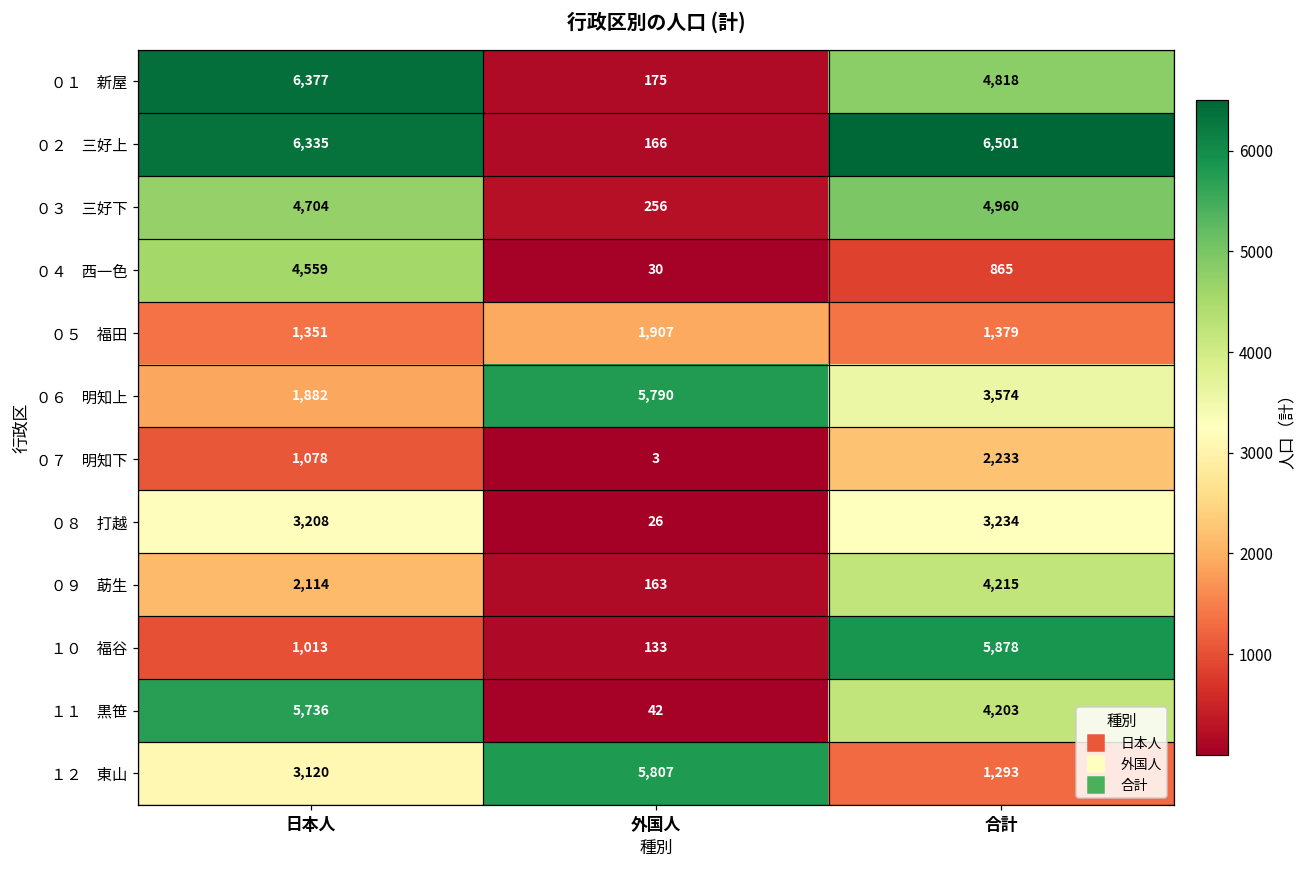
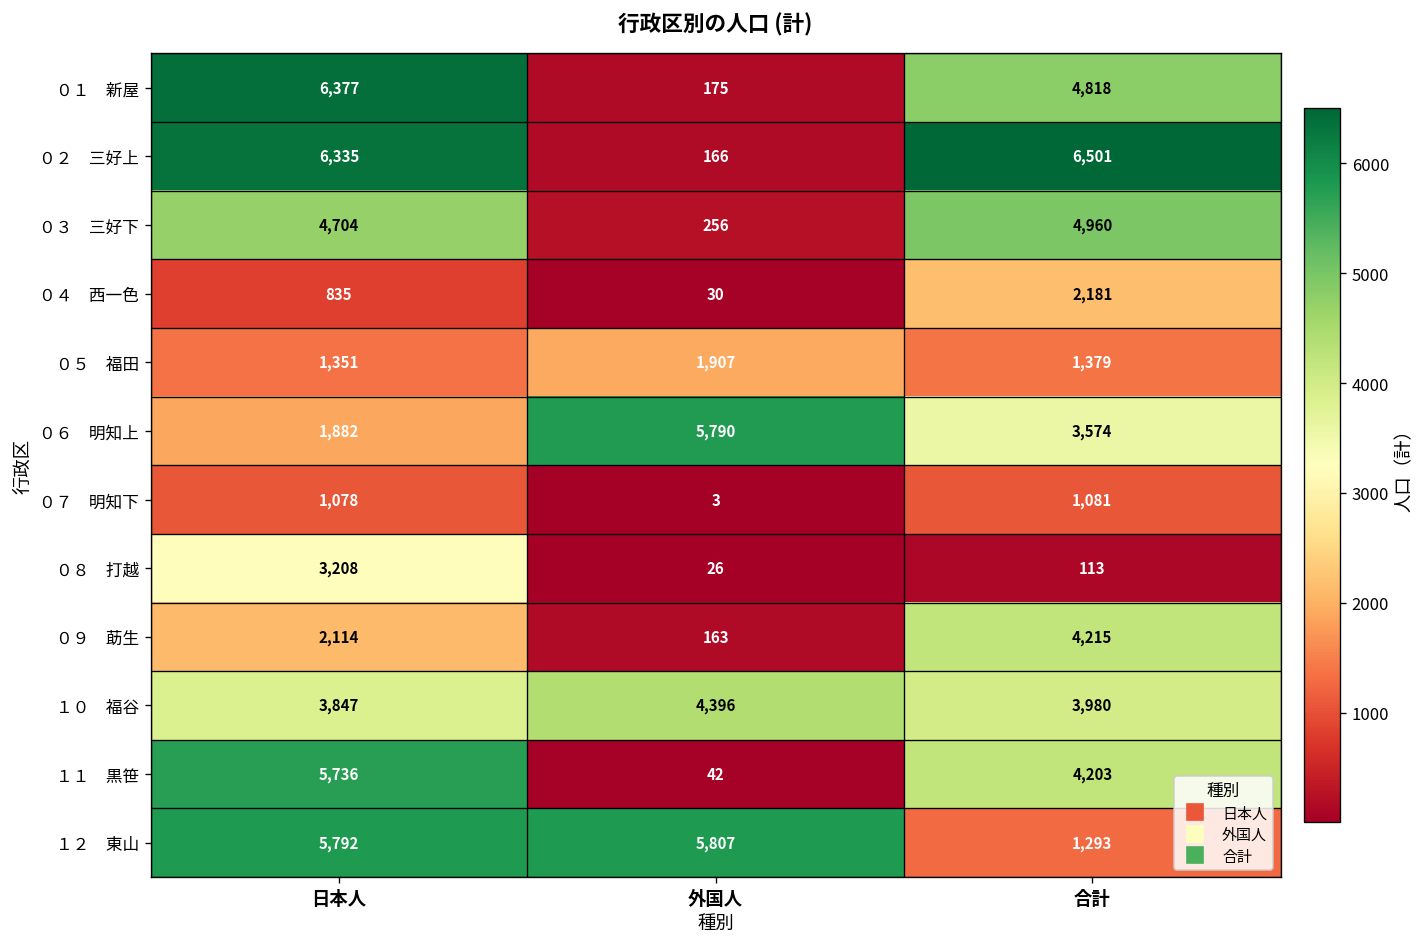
０４ 西一色, 日本人: 4,559 -> 835
０４ 西一色, 合計: 865 -> 2,181
０７ 明知下, 合計: 2,233 -> 1,081
０８ 打越, 合計: 3,234 -> 113
１０ 福谷, 日本人: 1,013 -> 3,847
１０ 福谷, 外国人: 133 -> 4,396
１０ 福谷, 合計: 5,878 -> 3,980
１２ 東山, 日本人: 3,120 -> 5,792
